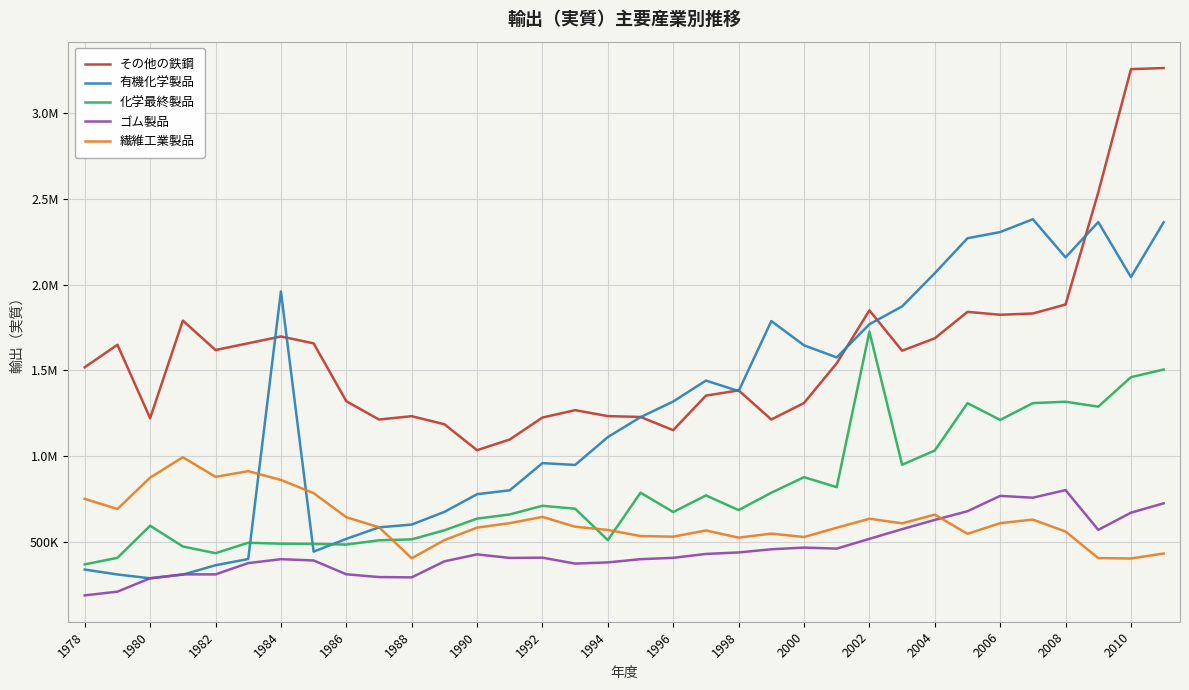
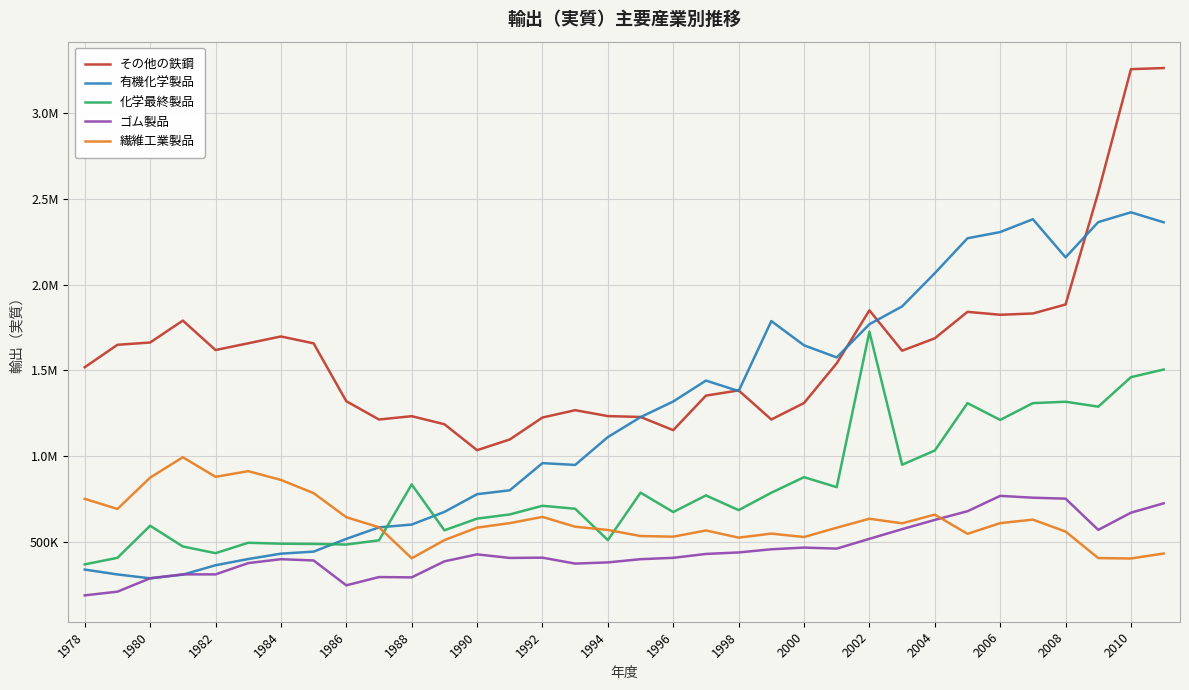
その他の鉄鋼, 1980: 1220000 -> 1660000
有機化学製品, 1984: 1960000 -> 430000
ゴム製品, 1986: 310000 -> 250000
化学最終製品, 1988: 510000 -> 830000
ゴム製品, 2008: 800000 -> 750000
有機化学製品, 2010: 2040000 -> 2420000
